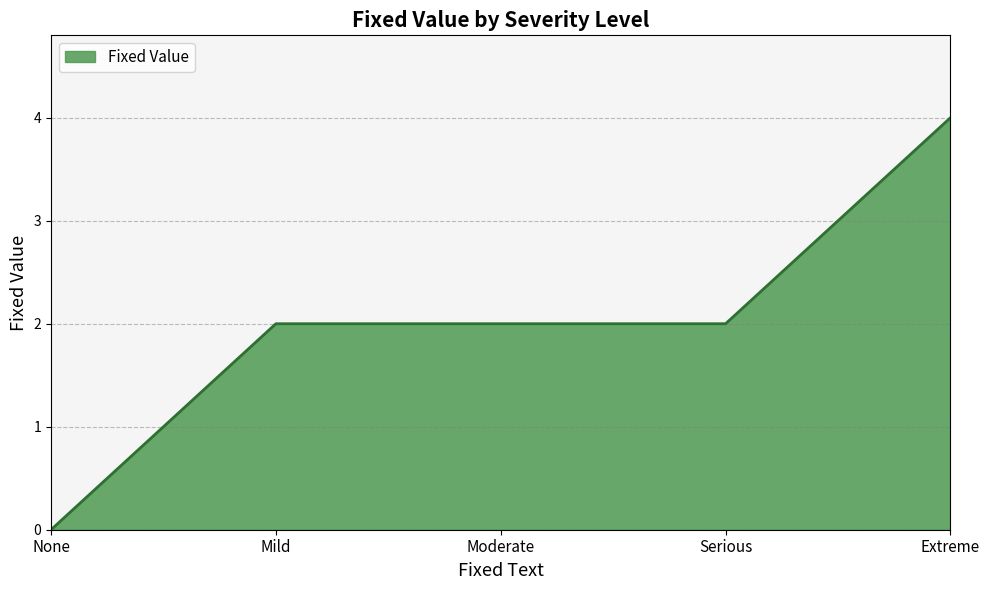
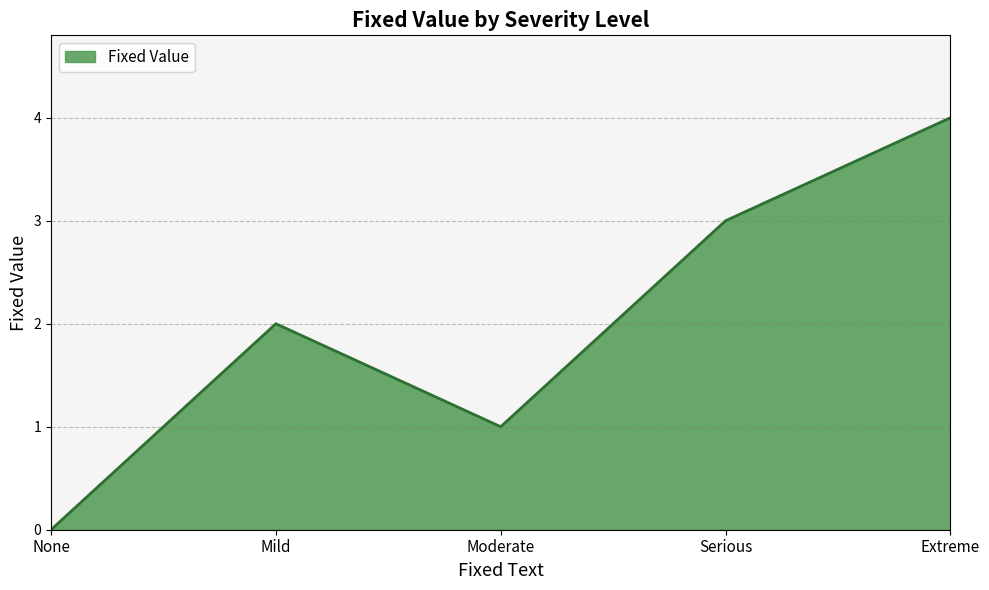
Moderate: 2 -> 1
Serious: 2 -> 3
